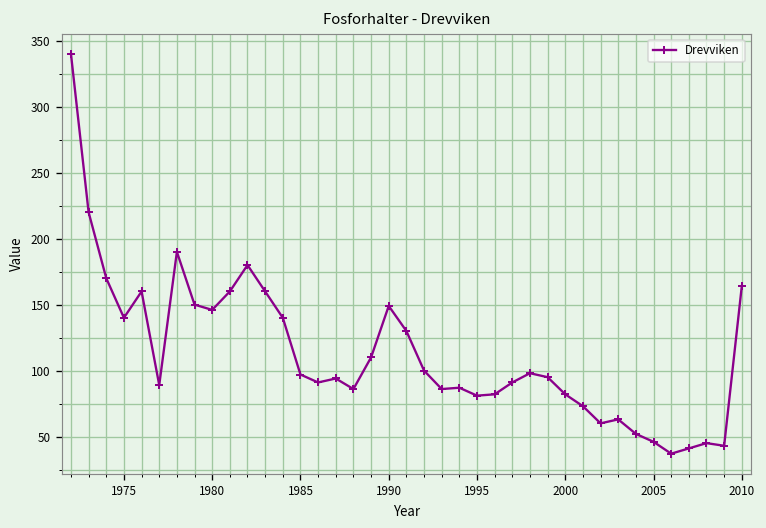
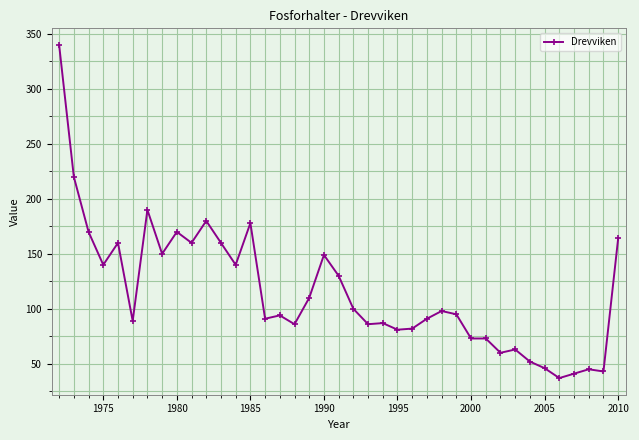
1980: 146 -> 170
1985: 97 -> 178
2000: 82 -> 73
